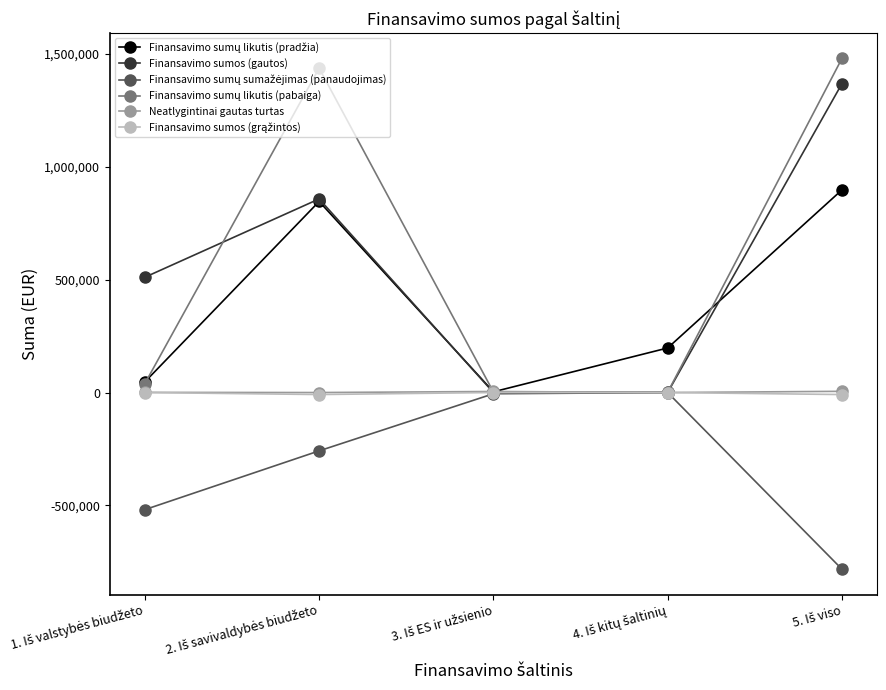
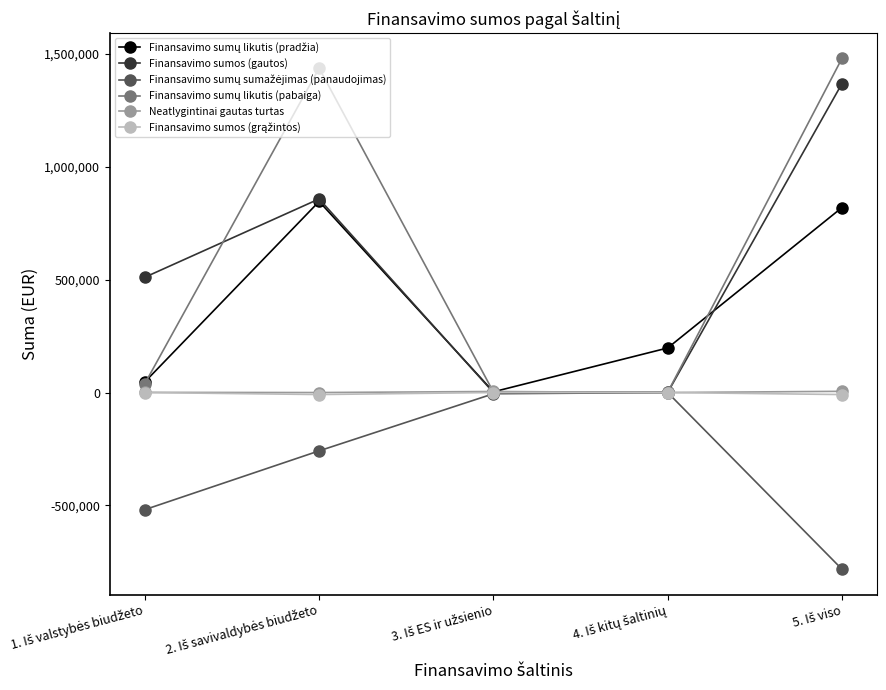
Finansavimo sumų likutis (pradžia), 5. Iš viso: 900,000 -> 820,000
